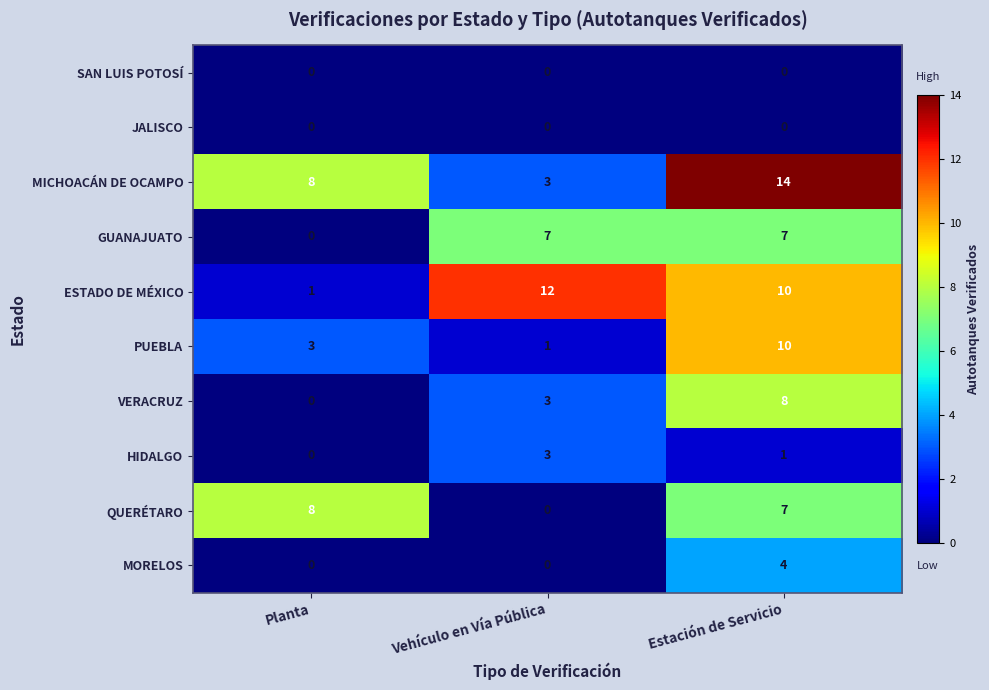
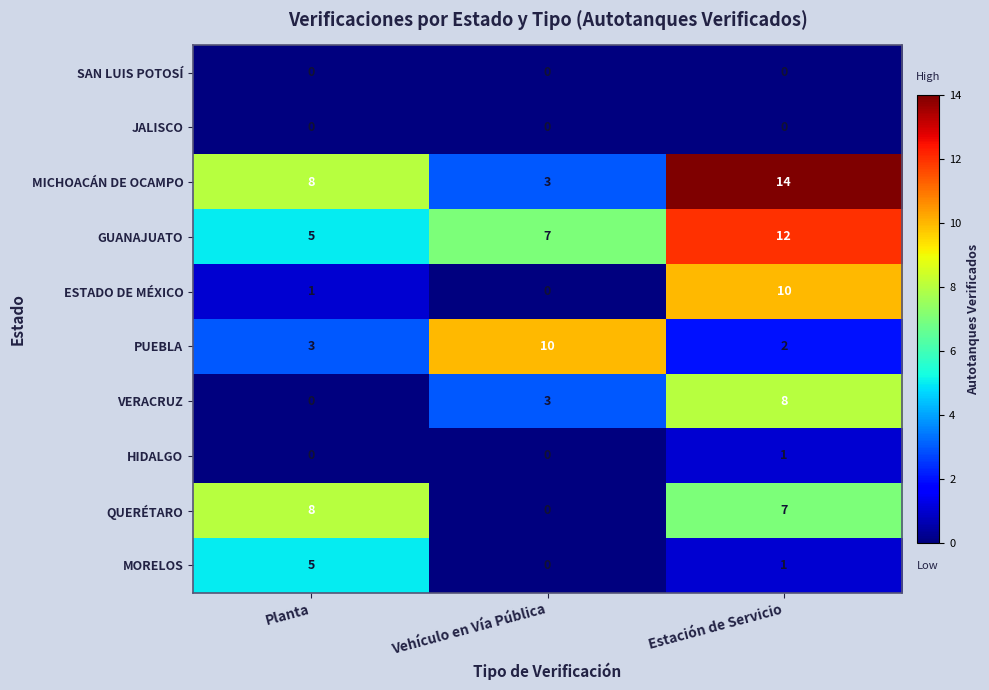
GUANAJUATO, Planta: 0 -> 5
GUANAJUATO, Estación de Servicio: 7 -> 12
ESTADO DE MÉXICO, Vehículo en Vía Pública: 12 -> 0
PUEBLA, Vehículo en Vía Pública: 1 -> 10
PUEBLA, Estación de Servicio: 10 -> 2
HIDALGO, Vehículo en Vía Pública: 3 -> 0
MORELOS, Planta: 0 -> 5
MORELOS, Estación de Servicio: 4 -> 1
